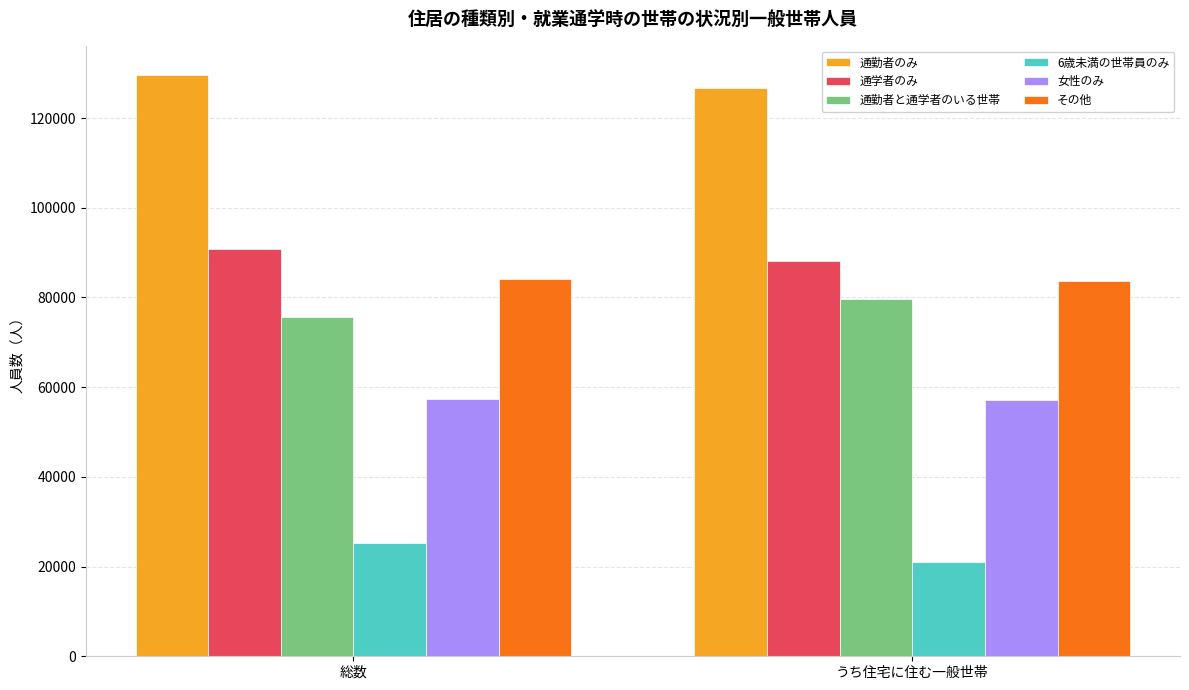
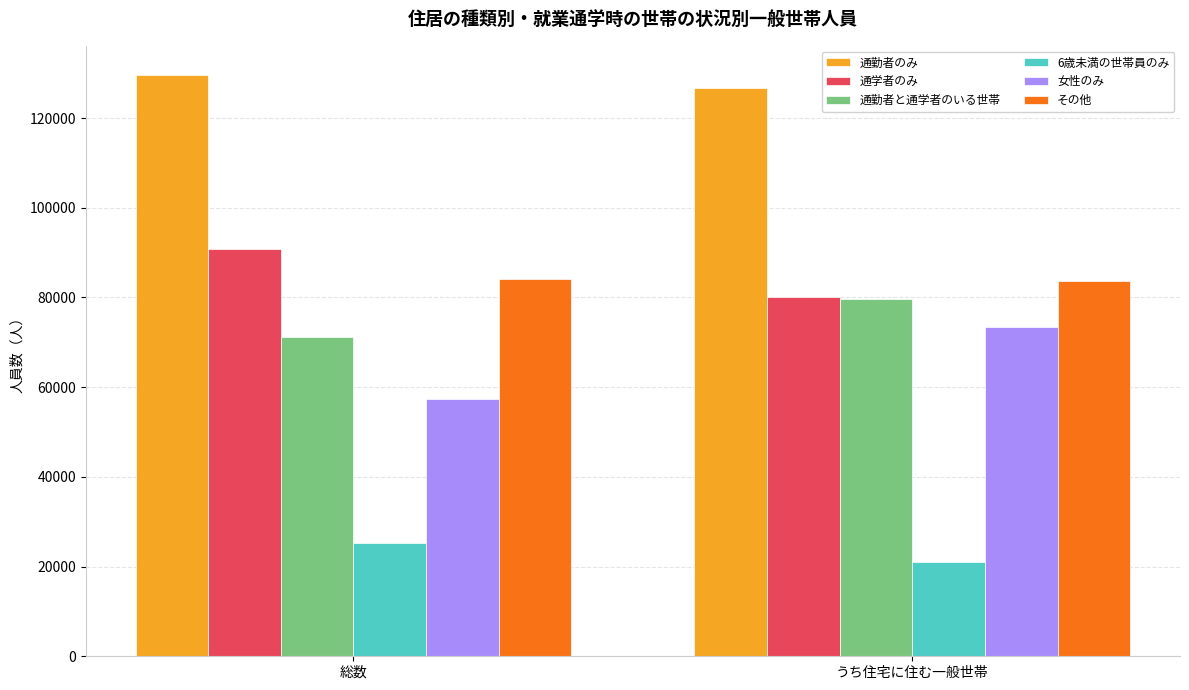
通勤者と通学者のいる世帯, 総数: 76000 -> 71000
通学者のみ, うち住宅に住む一般世帯: 88000 -> 80000
女性のみ, うち住宅に住む一般世帯: 57000 -> 73000
